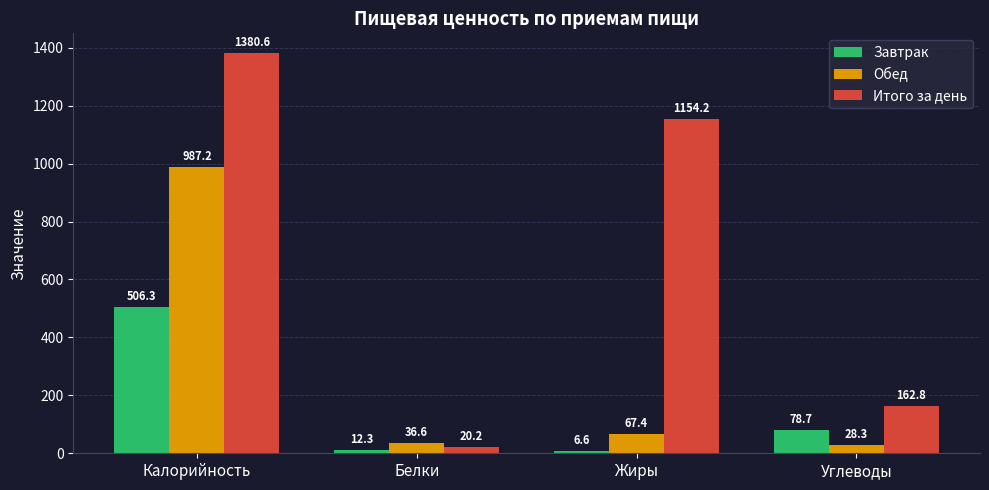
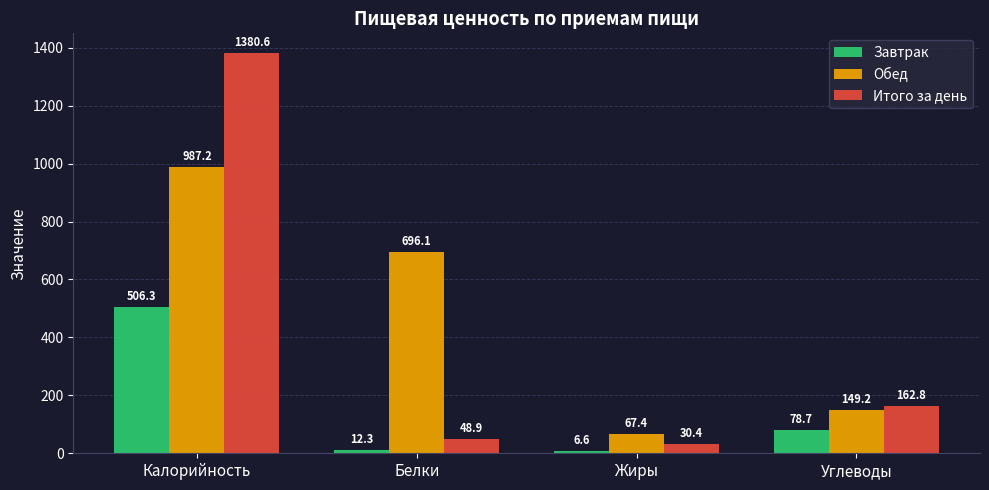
Обед, Белки: 36.6 -> 696.1
Итого за день, Белки: 20.2 -> 48.9
Итого за день, Жиры: 1154.2 -> 30.4
Обед, Углеводы: 28.3 -> 149.2
